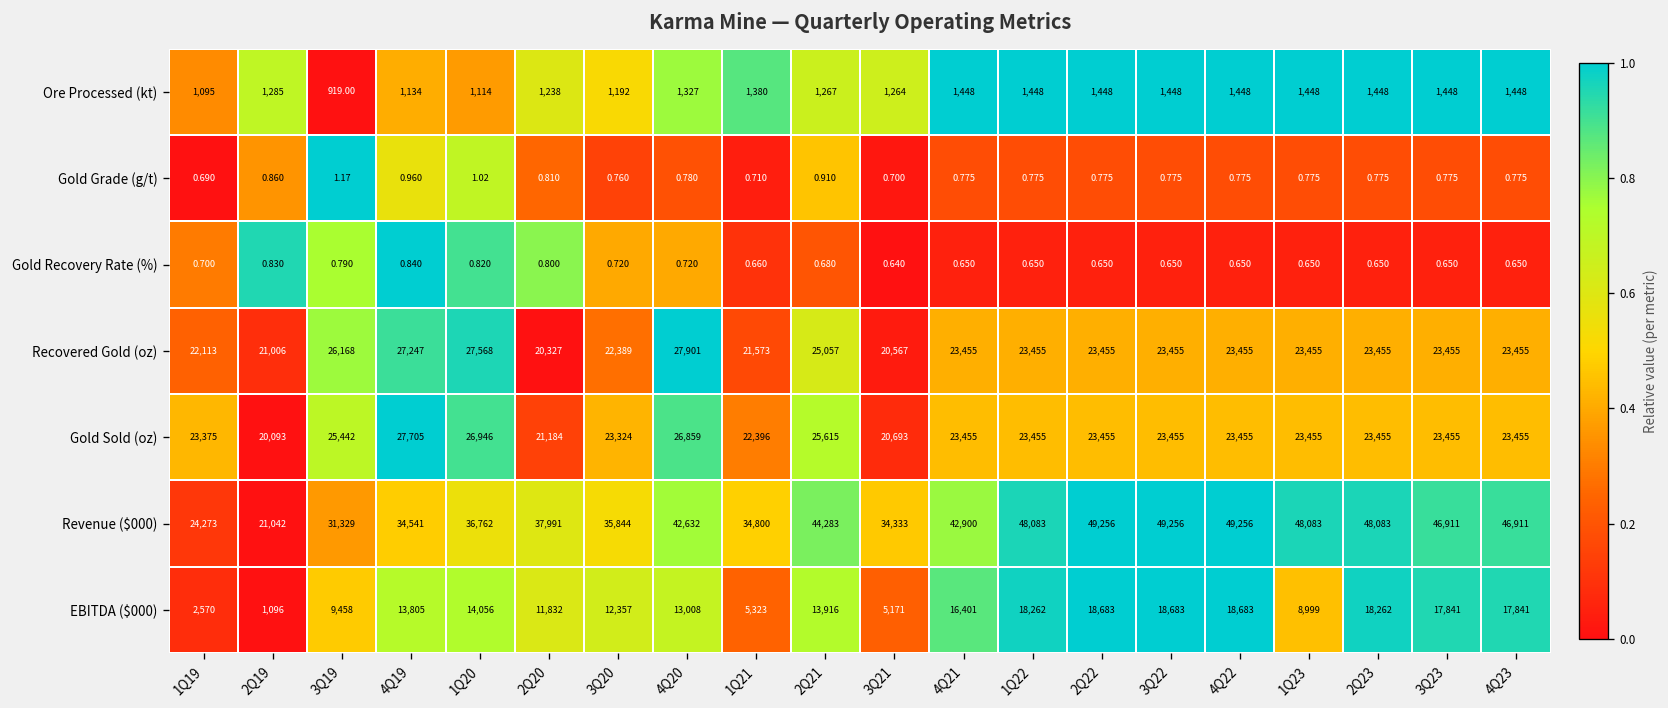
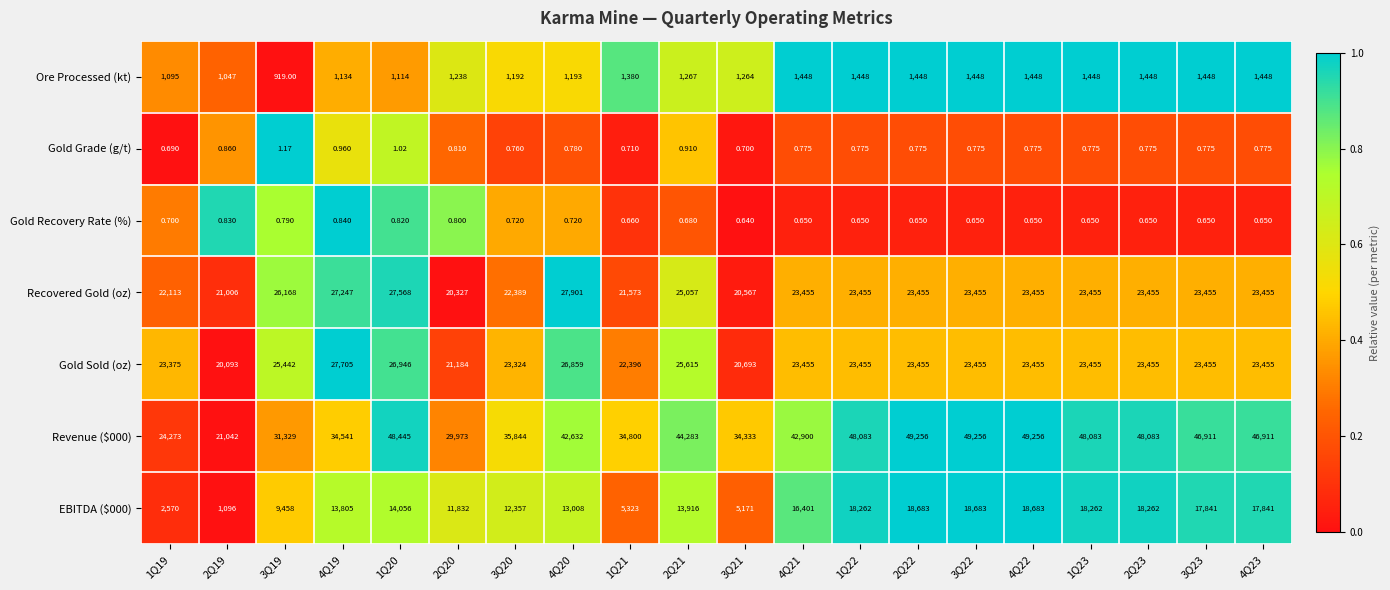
Ore Processed (kt), 2Q19: 1,285 -> 1,047
Ore Processed (kt), 4Q20: 1,327 -> 1,193
Revenue ($000), 1Q20: 36,762 -> 48,445
Revenue ($000), 2Q20: 37,991 -> 29,973
EBITDA ($000), 1Q23: 8,999 -> 18,262
